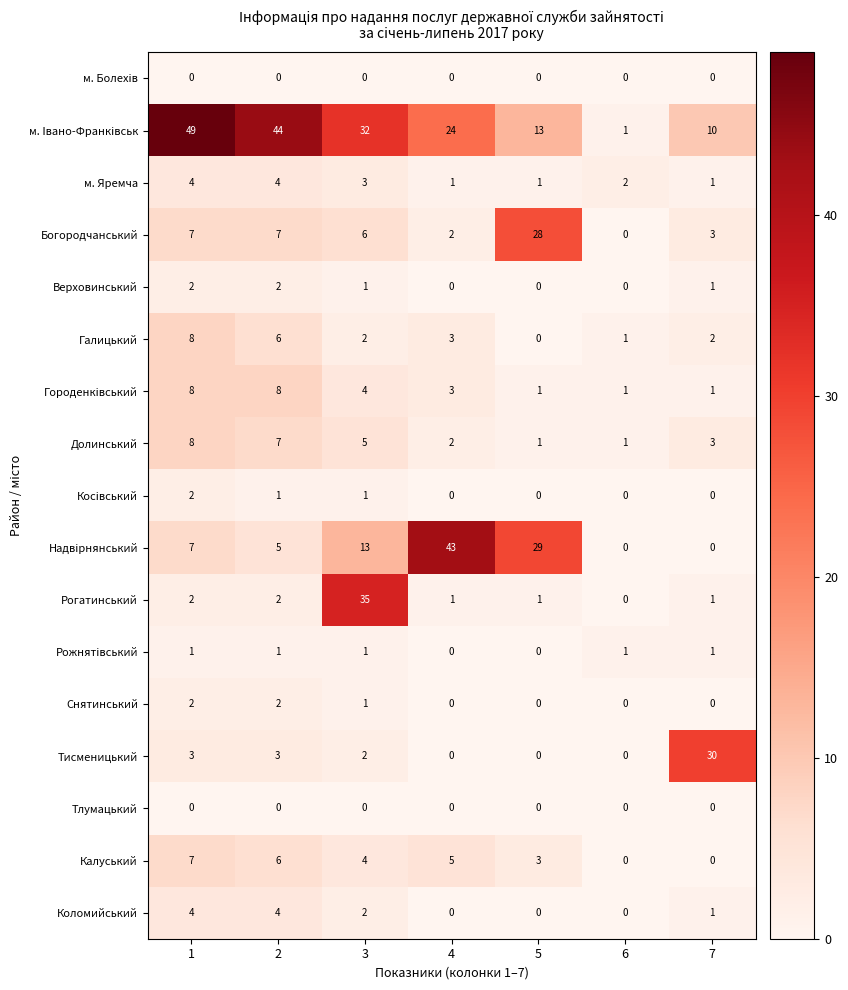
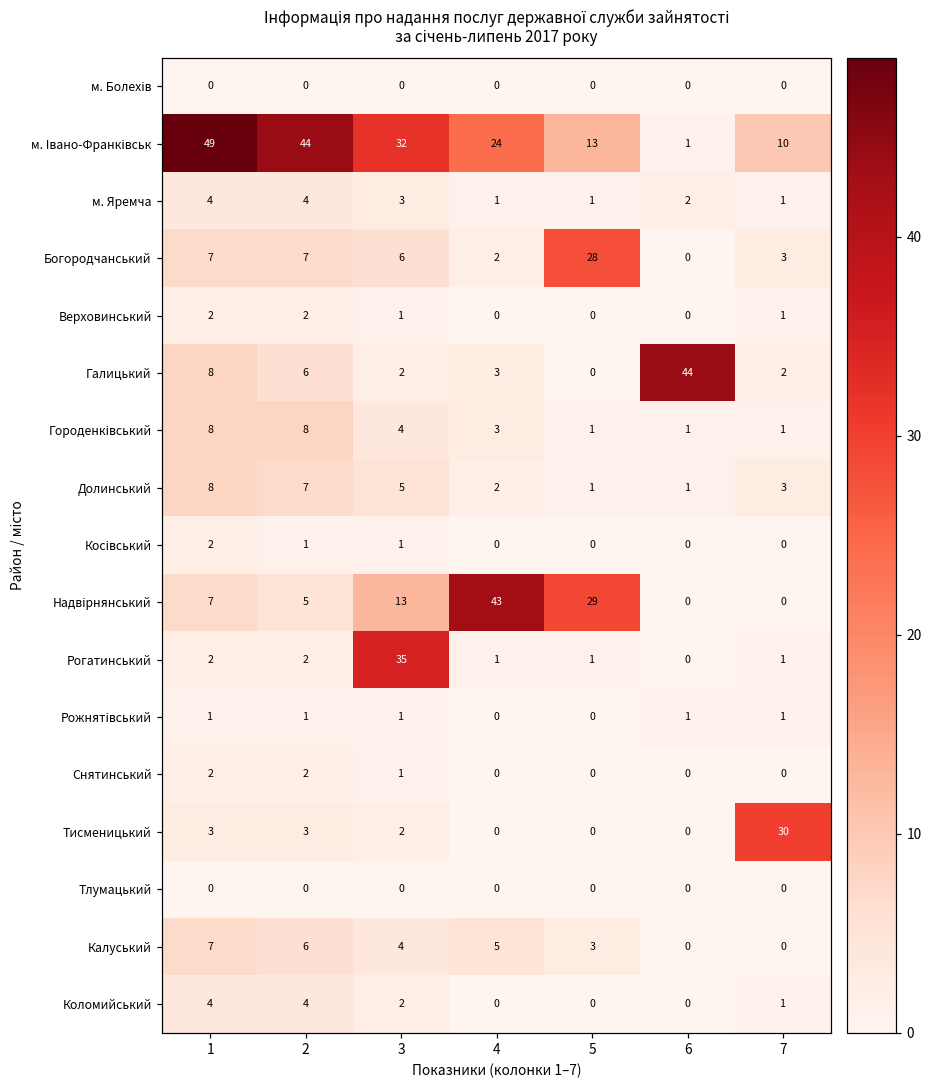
Галицький, 6: 1 -> 44
